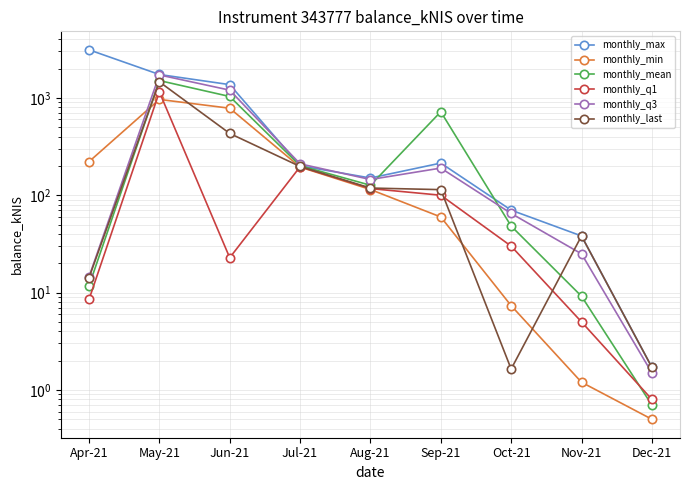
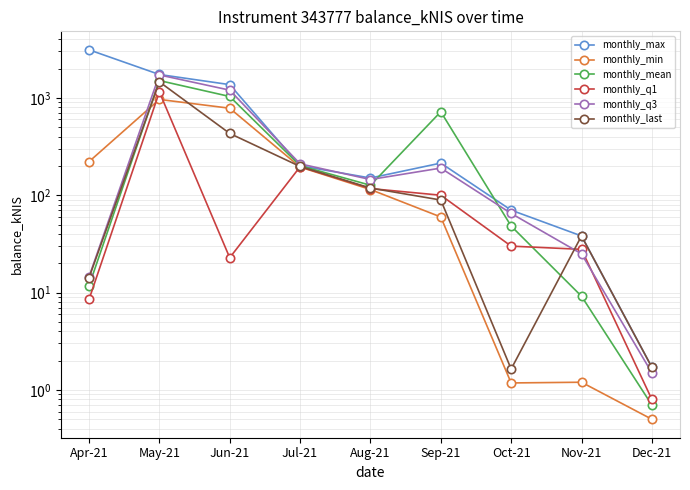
monthly_last, Sep-21: 110 -> 90
monthly_min, Oct-21: 7 -> 1.2
monthly_q1, Nov-21: 5 -> 28
